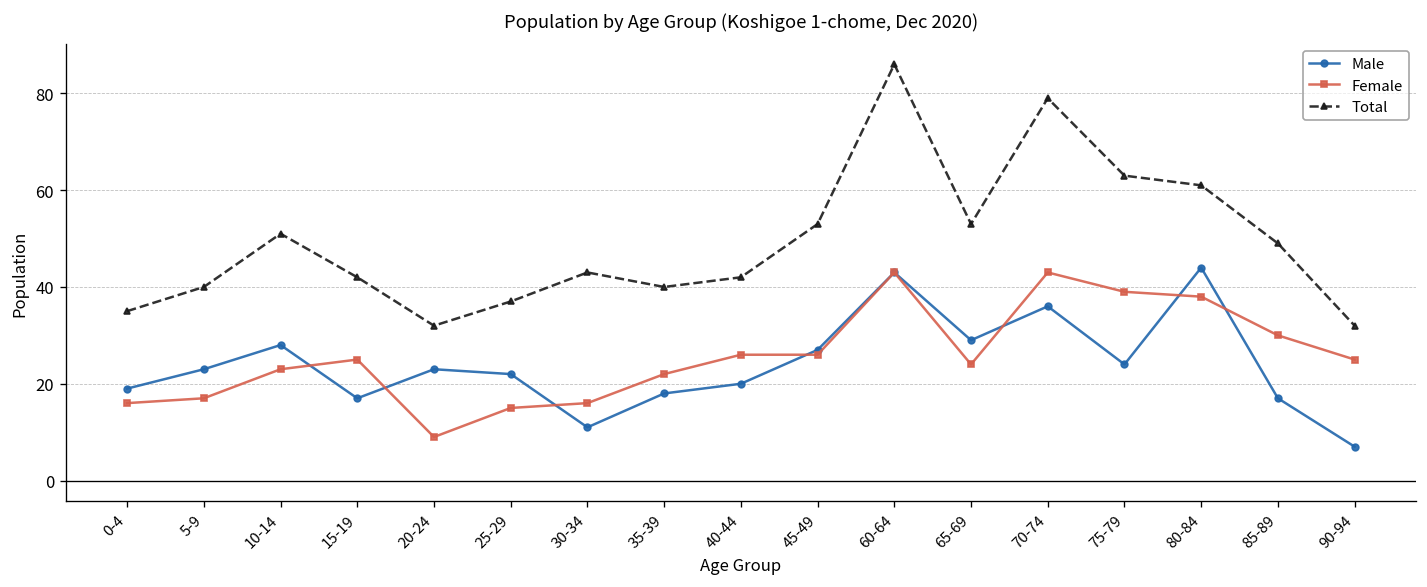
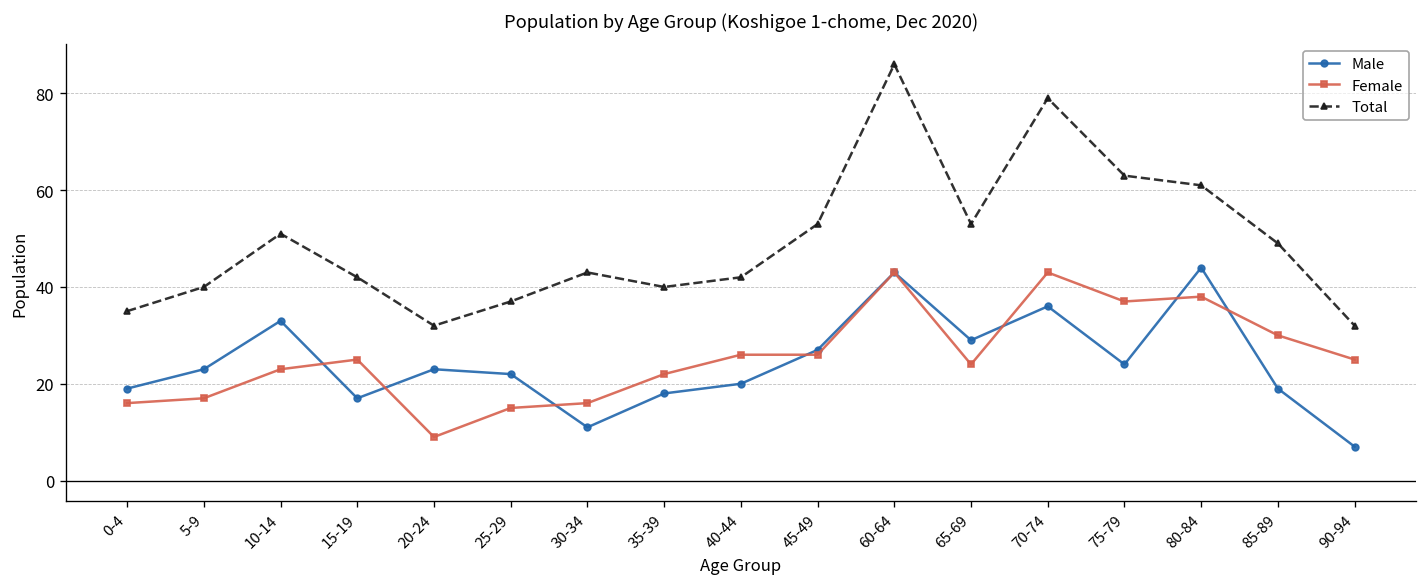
Male, 10-14: 28 -> 33
Female, 75-79: 39 -> 37
Male, 85-89: 17 -> 19
